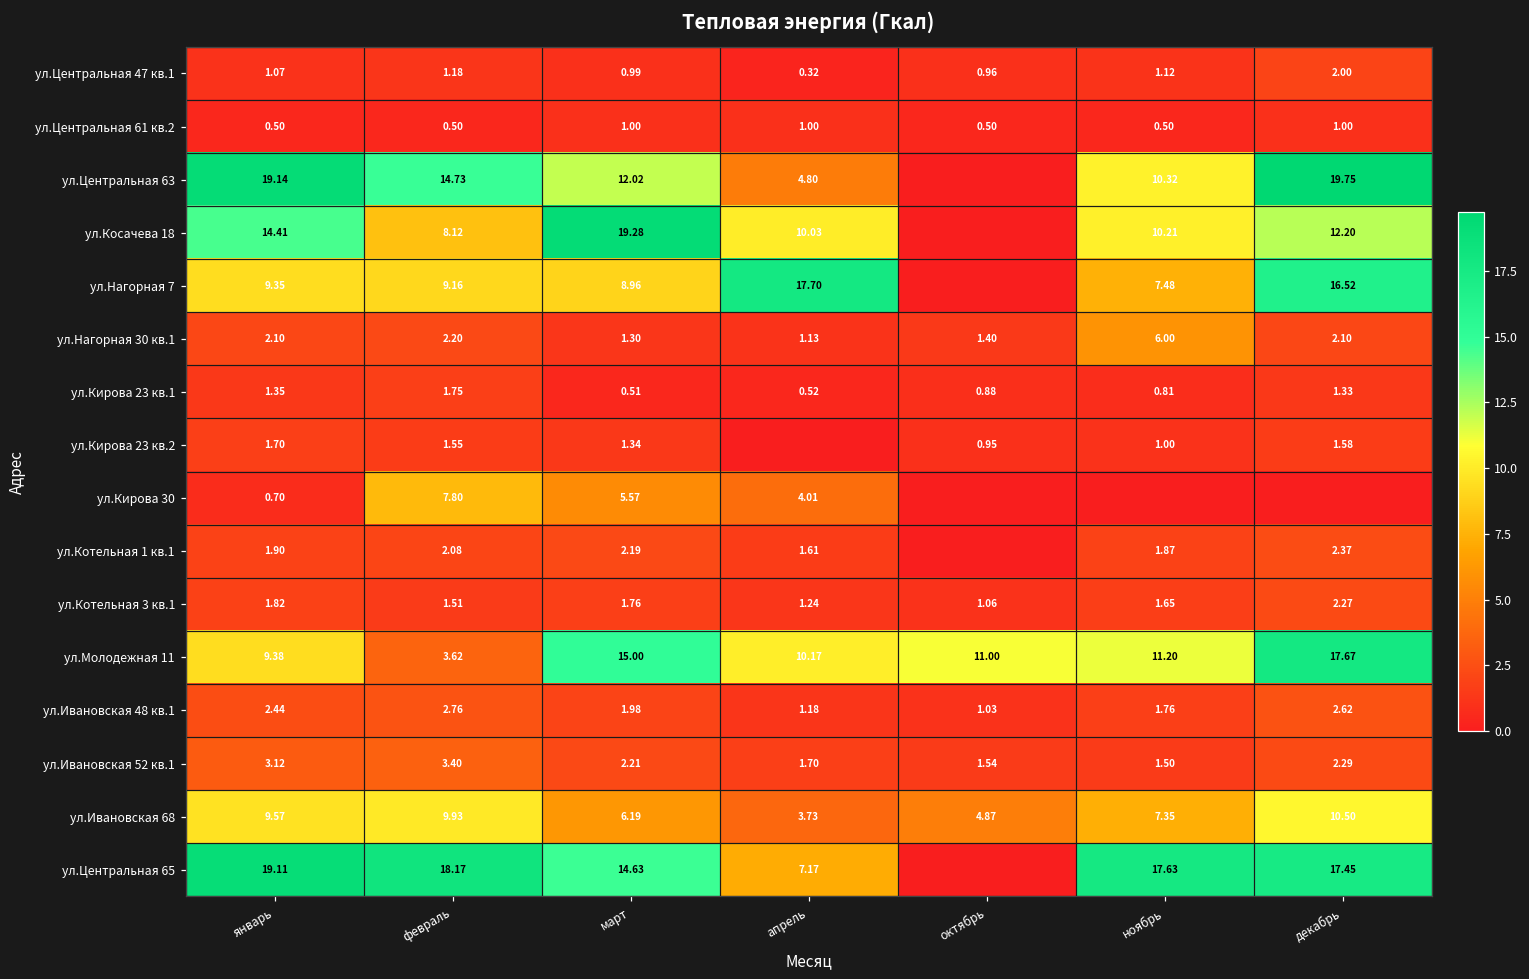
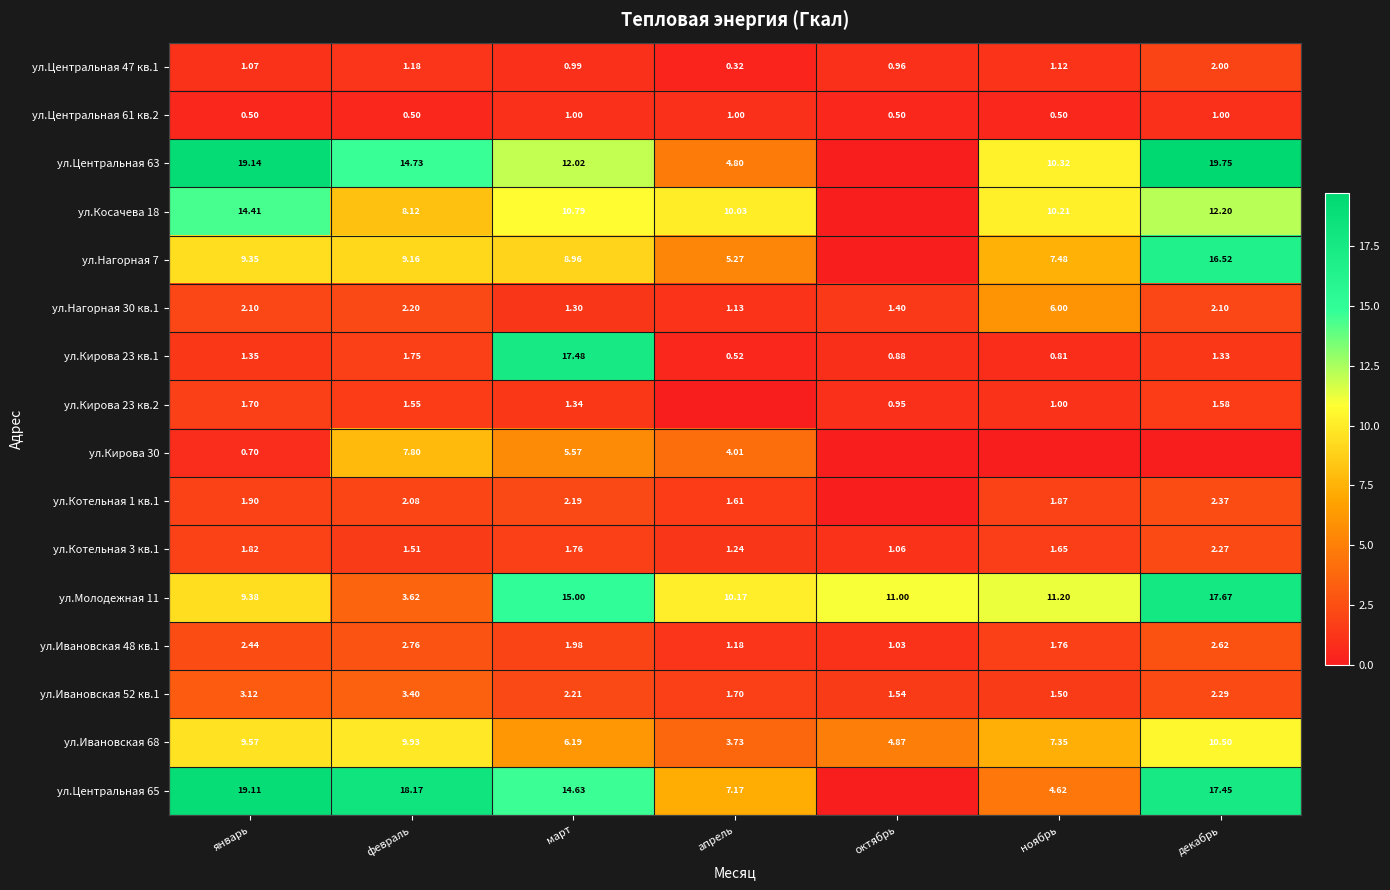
ул.Косачева 18, март: 19.28 -> 10.79
ул.Нагорная 7, апрель: 17.70 -> 5.27
ул.Кирова 23 кв.1, март: 0.51 -> 17.48
ул.Центральная 65, ноябрь: 17.63 -> 4.62
